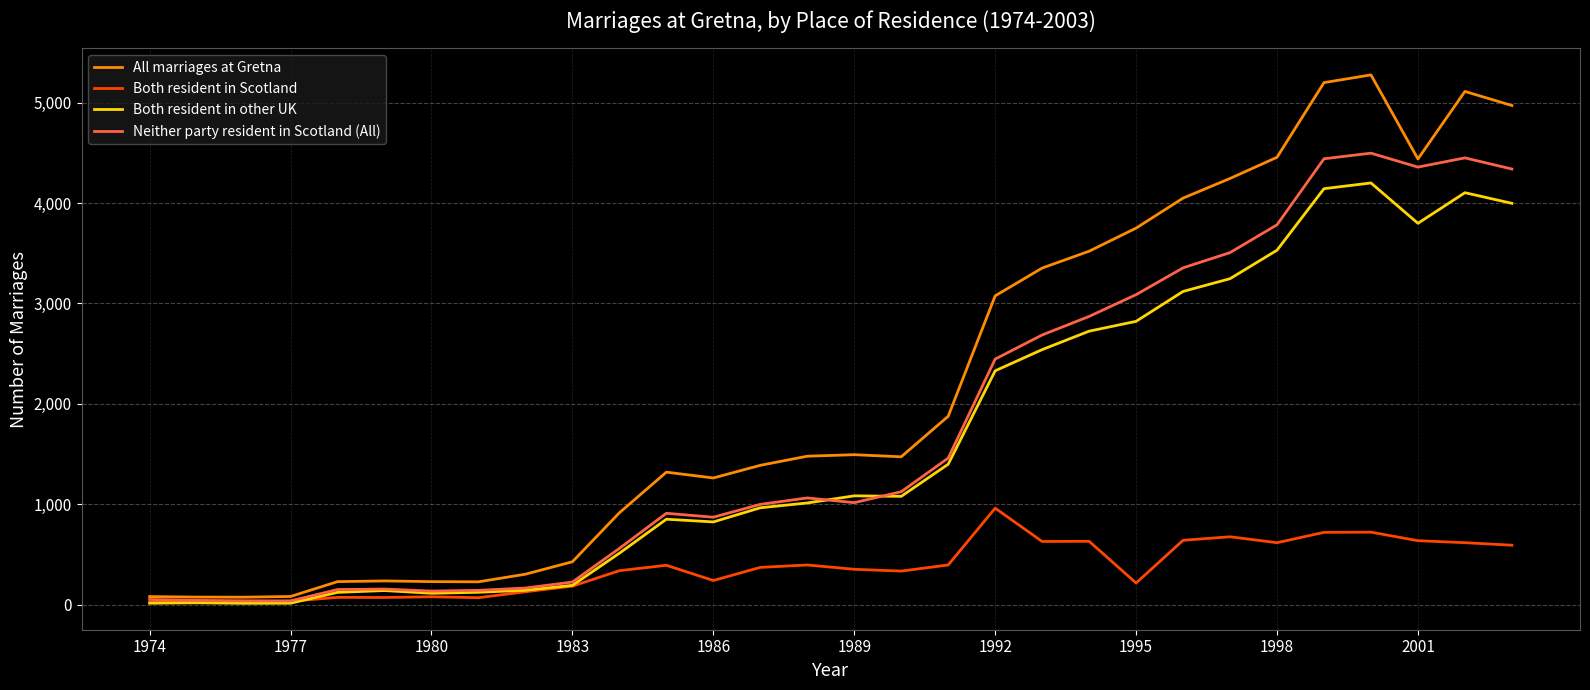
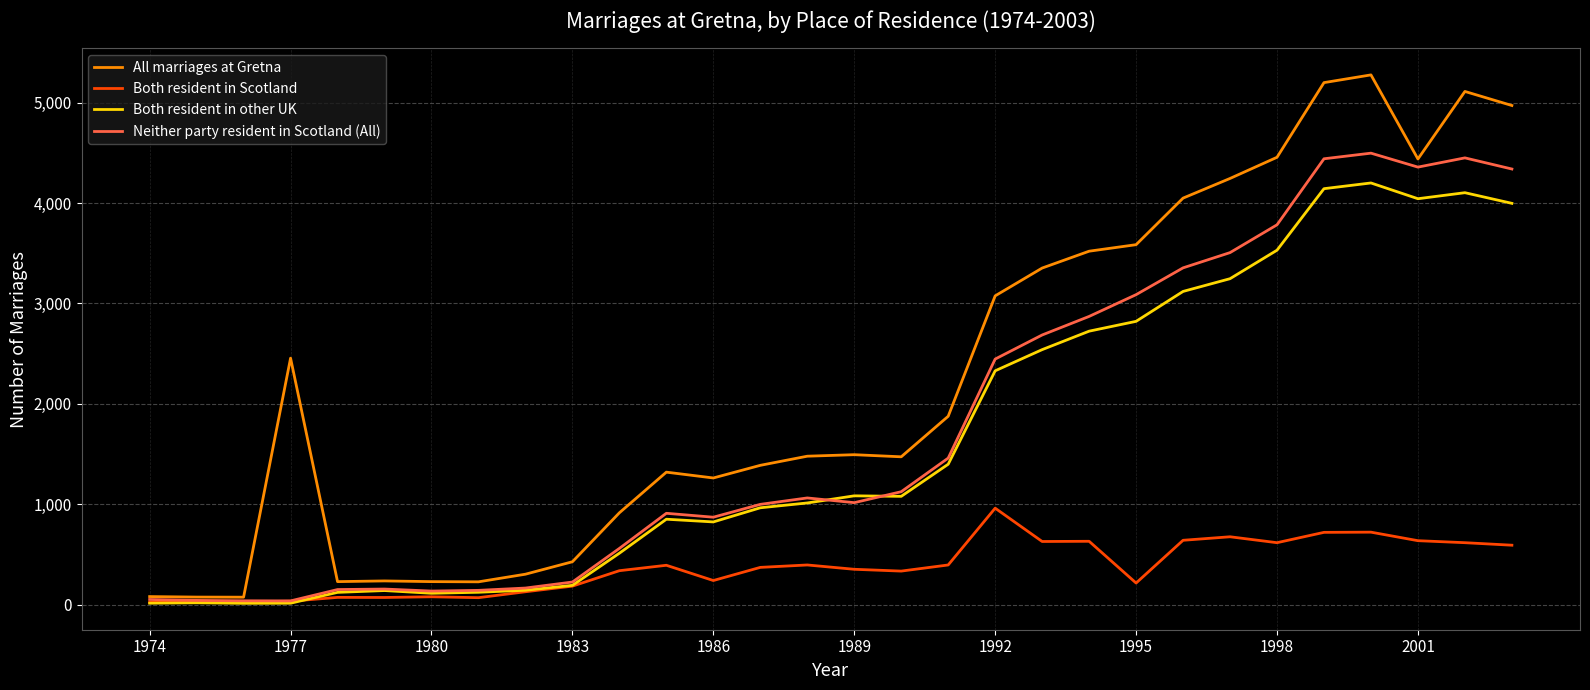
All marriages at Gretna, 1977: 80 -> 2,460
All marriages at Gretna, 1995: 3,750 -> 3,590
Both resident in other UK, 2001: 3,800 -> 4,040
